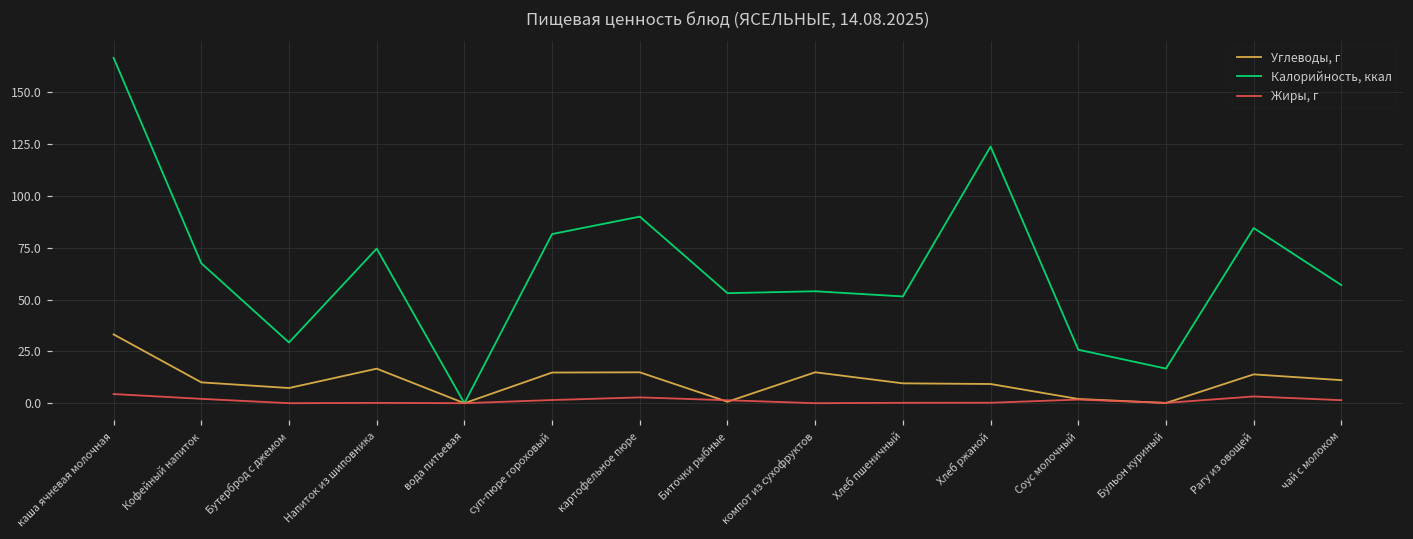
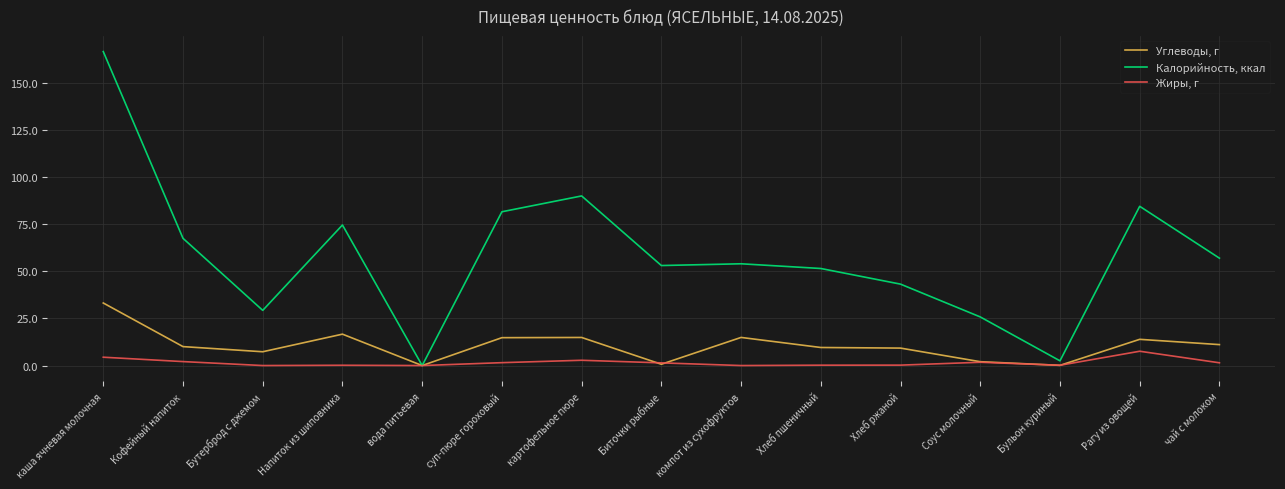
Калорийность, ккал, Хлеб ржаной: 124 -> 43
Калорийность, ккал, Бульон куриный: 17 -> 3
Жиры, г, Рагу из овощей: 3 -> 8
